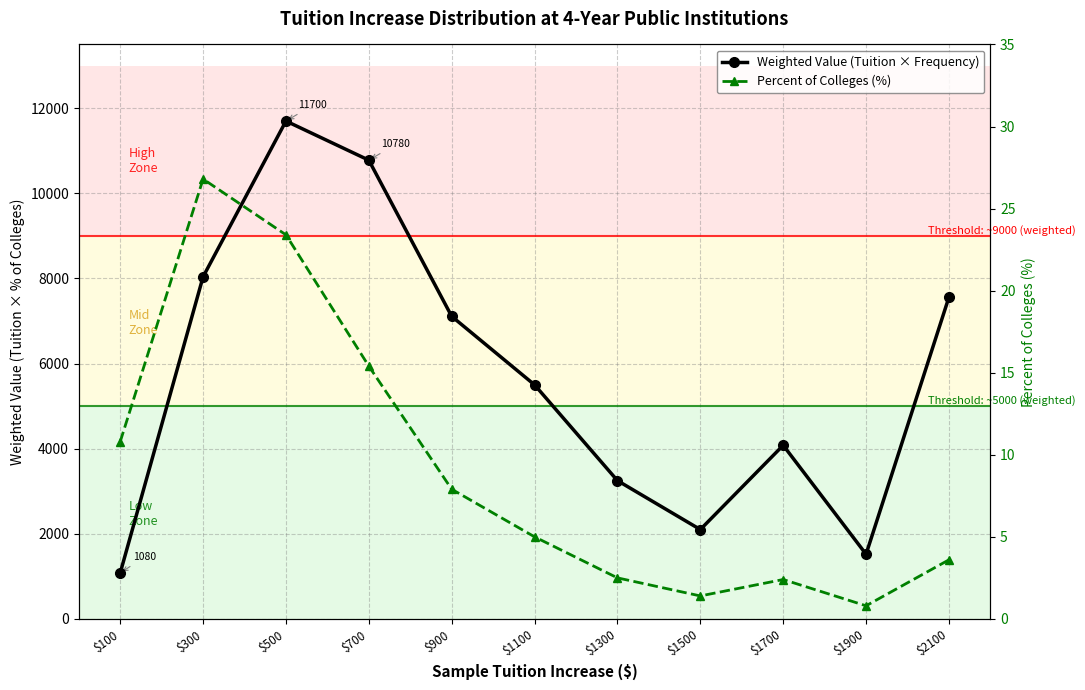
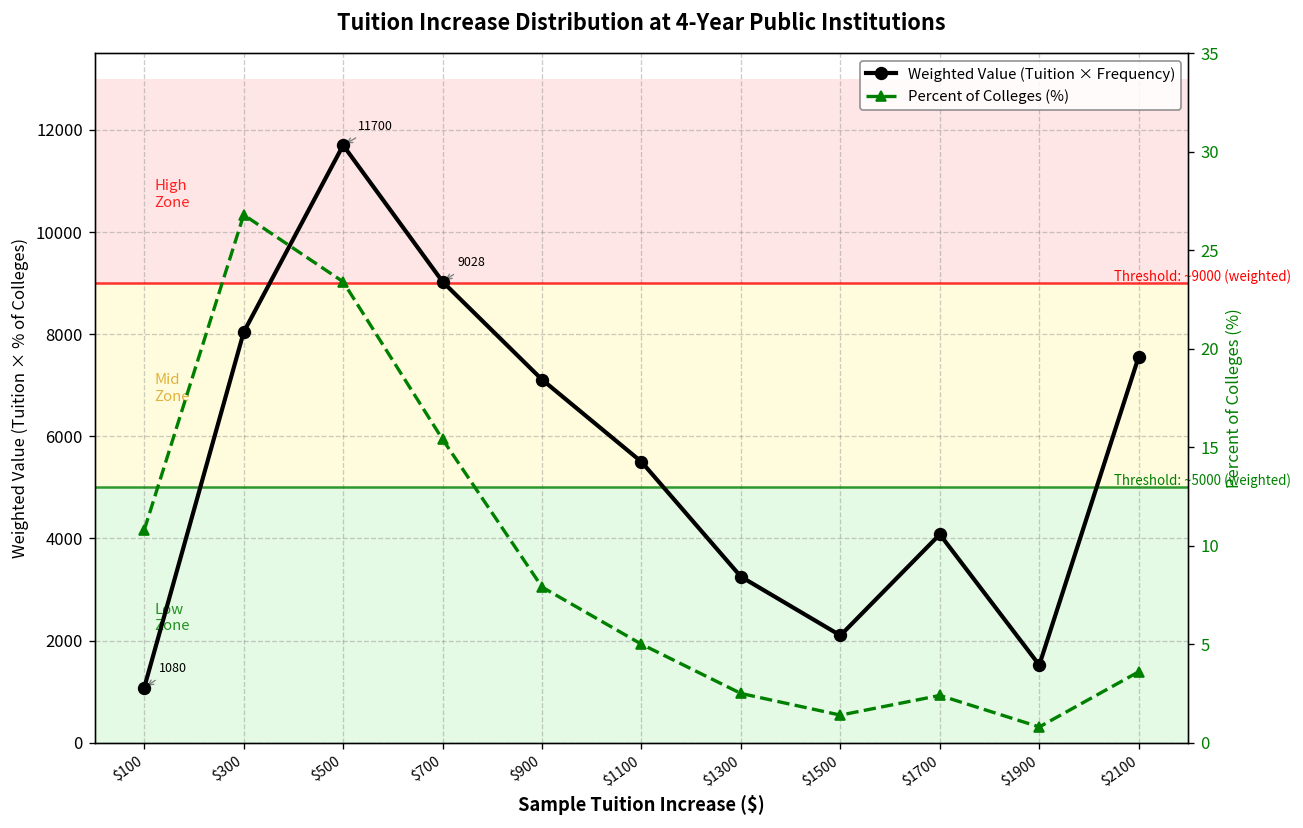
Weighted Value (Tuition × Frequency), $700: 10780 -> 9028
